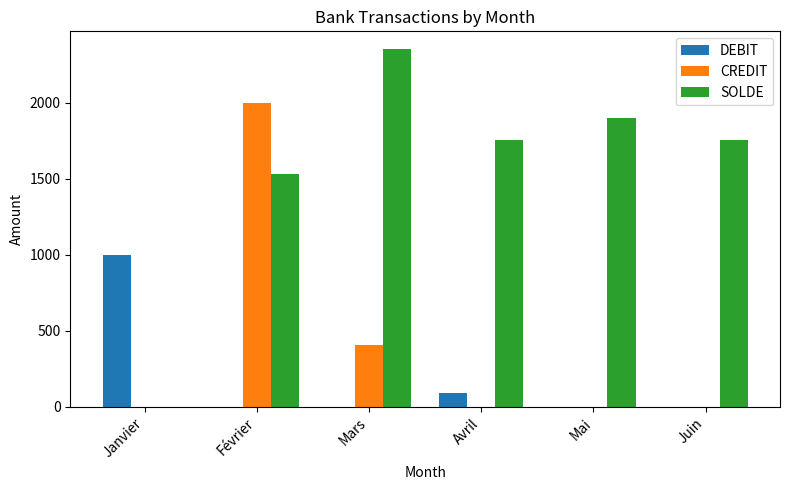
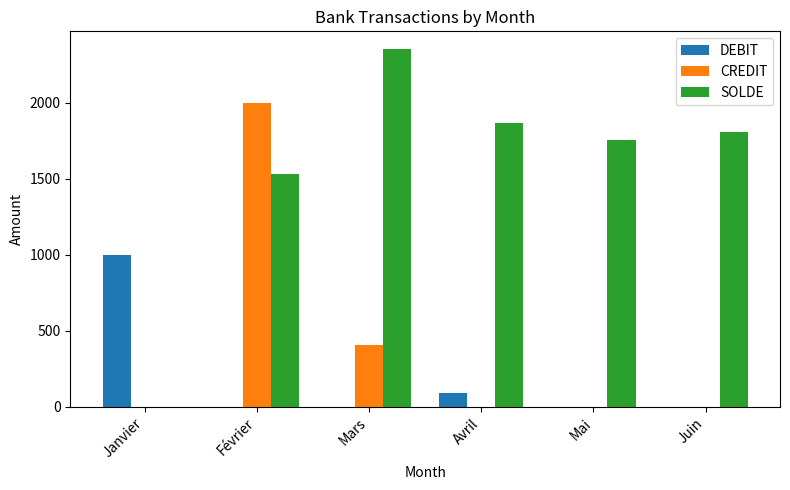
SOLDE, Avril: 1750 -> 1870
SOLDE, Mai: 1900 -> 1750
SOLDE, Juin: 1750 -> 1810
